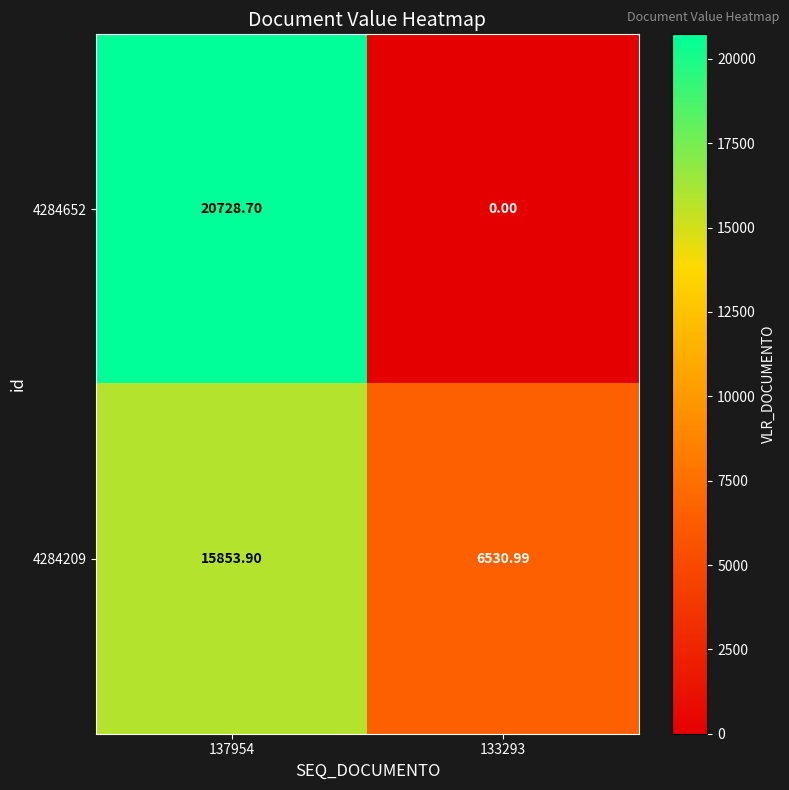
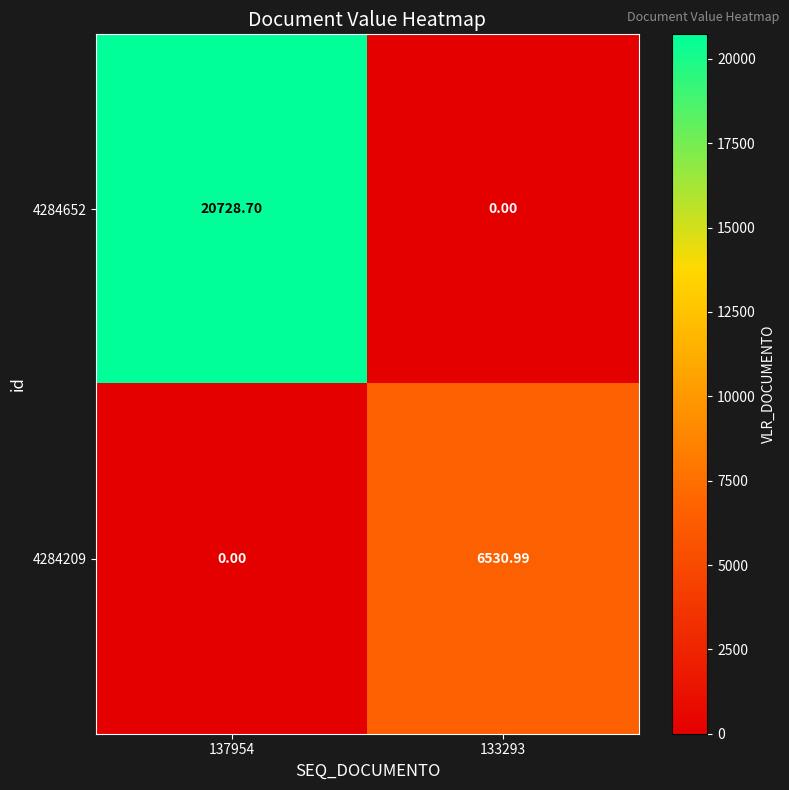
4284209, 137954: 15853.90 -> 0.00
